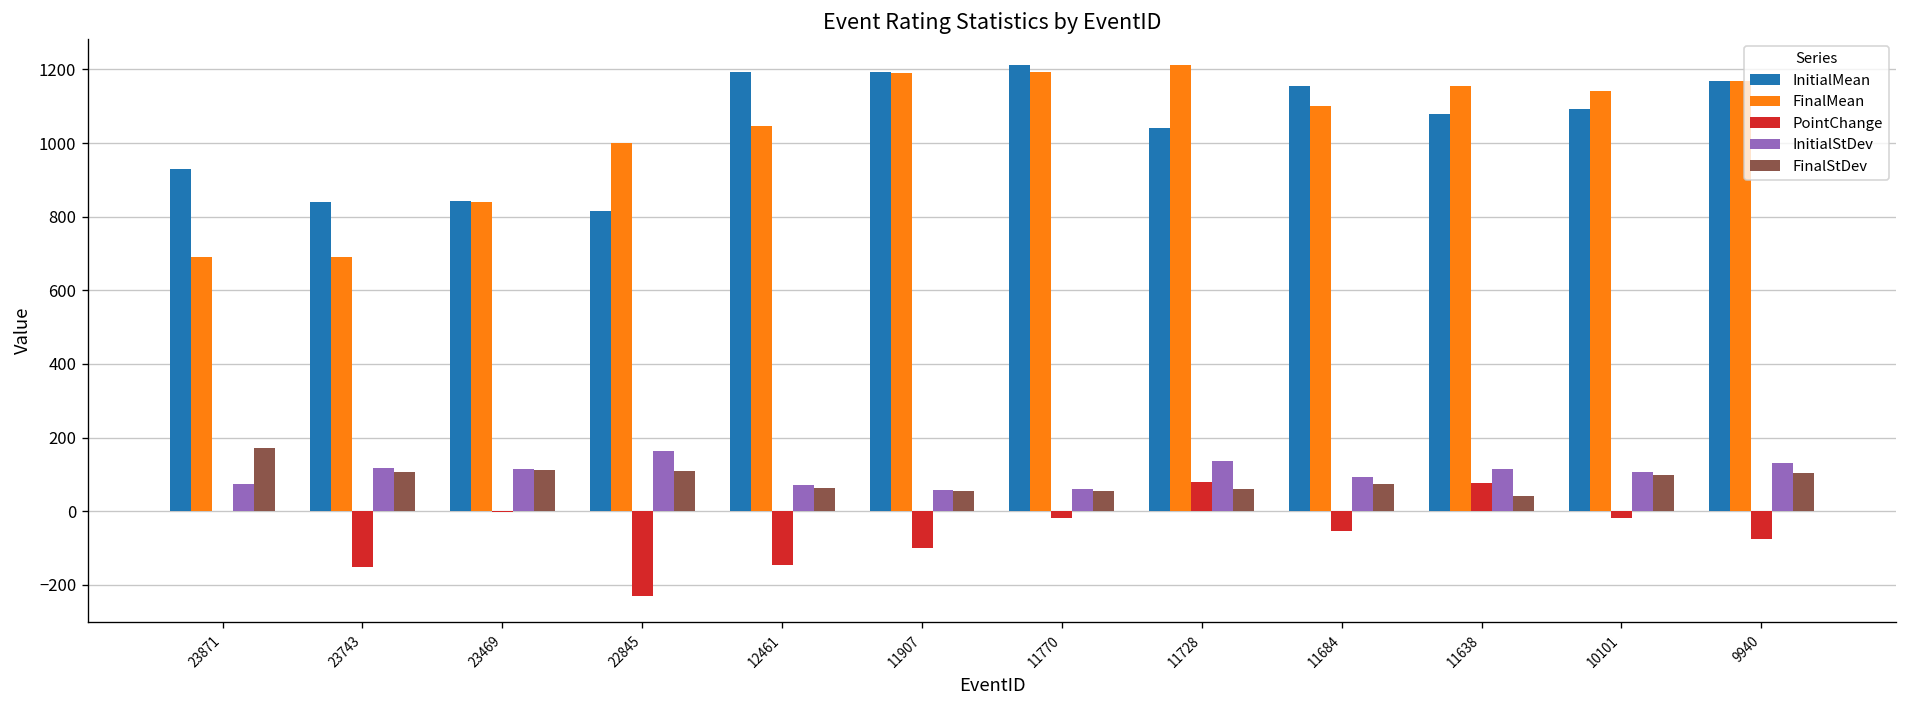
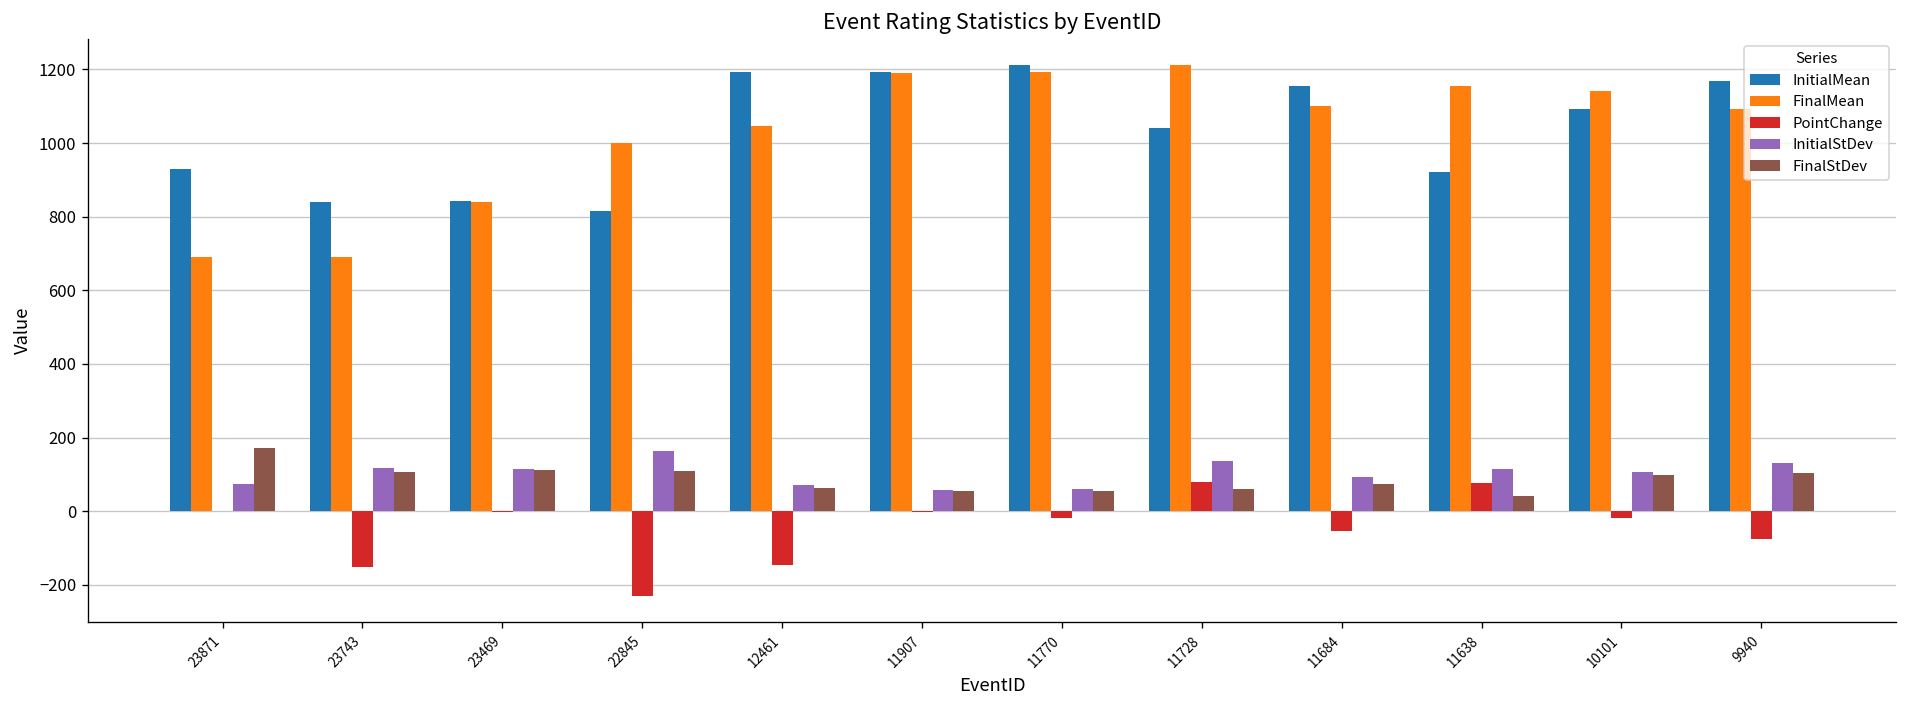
PointChange, 11907: -100 -> 0
InitialMean, 11638: 1080 -> 920
FinalMean, 9940: 1170 -> 1090
